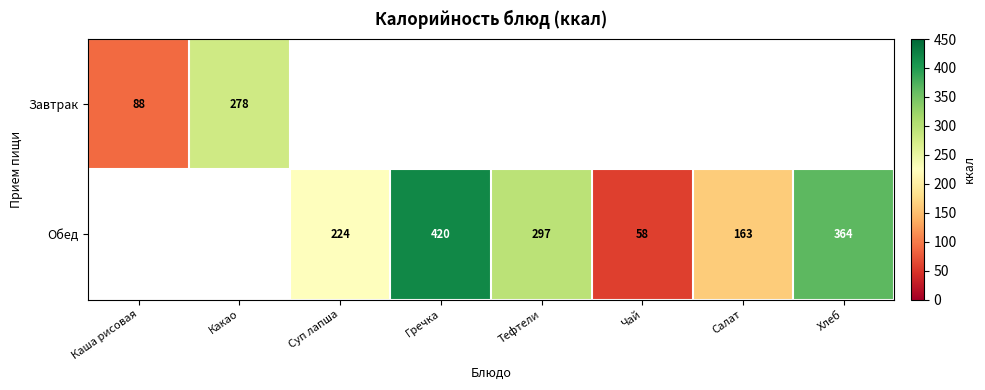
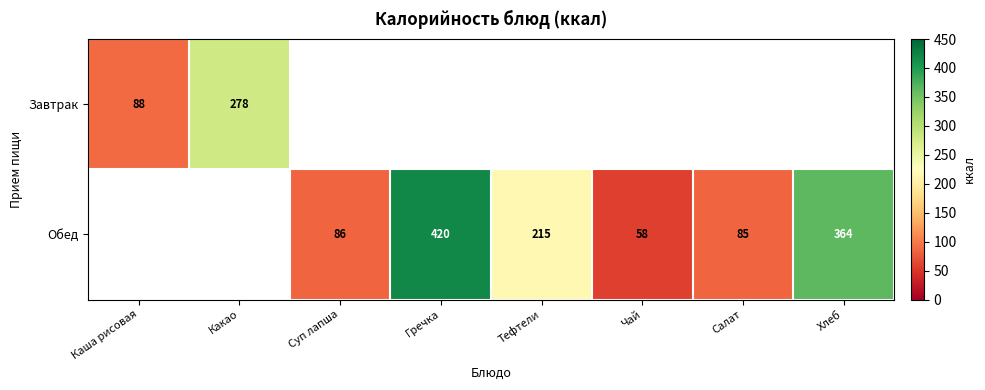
Обед, Суп лапша: 224 -> 86
Обед, Тефтели: 297 -> 215
Обед, Салат: 163 -> 85
